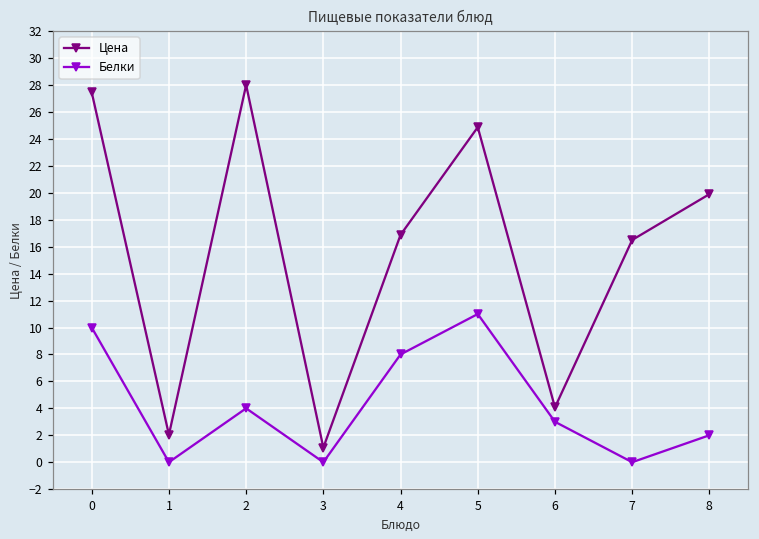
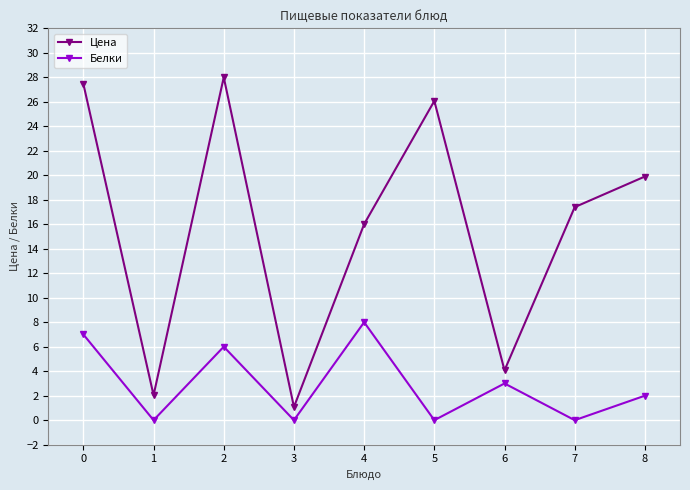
Белки, 0: 10 -> 7
Белки, 2: 4 -> 6
Цена, 4: 16.9 -> 16.0
Цена, 5: 24.9 -> 26.1
Белки, 5: 11 -> 0
Цена, 7: 16.5 -> 17.4
